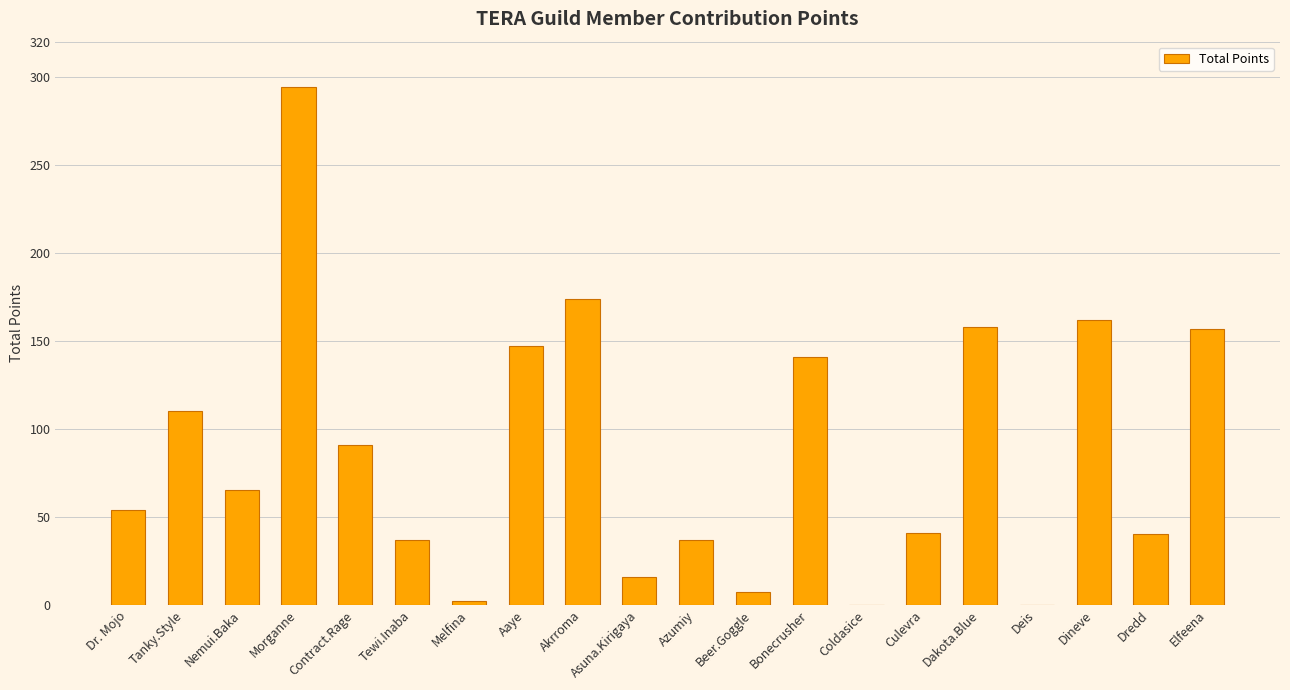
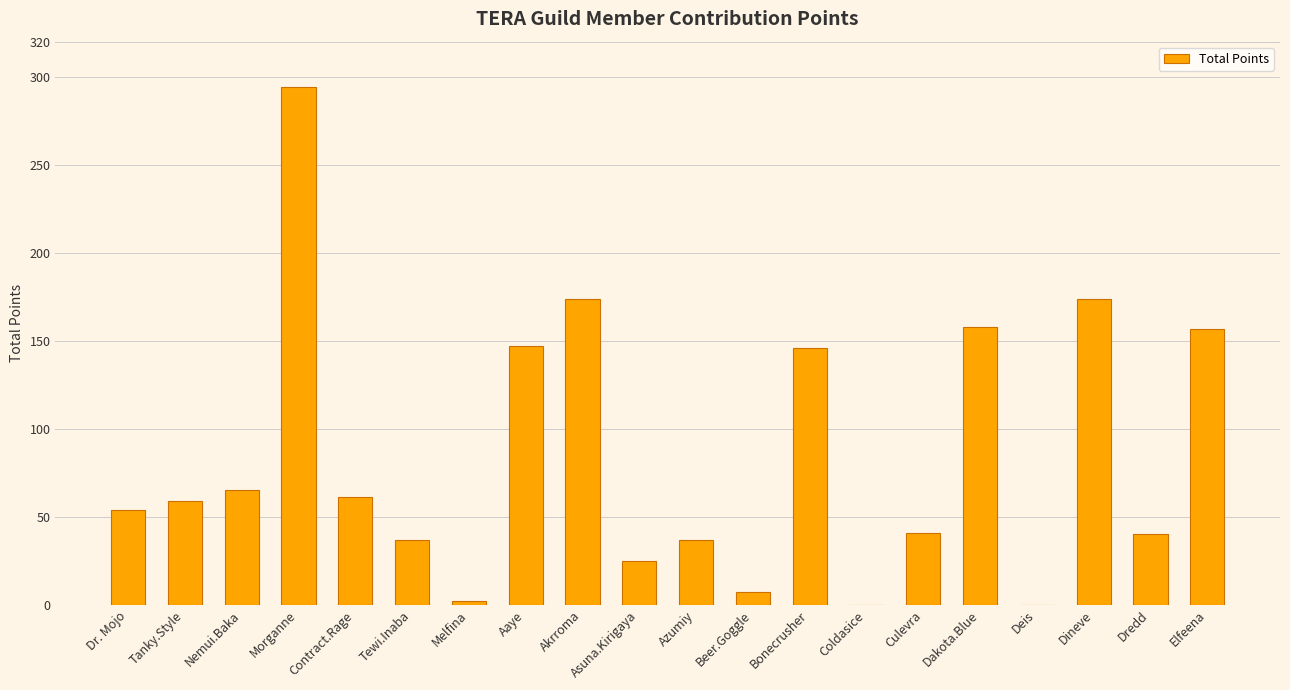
Tanky.Style: 110 -> 59
Contract.Rage: 91 -> 61
Asuna.Kirigaya: 16 -> 25
Bonecrusher: 141 -> 146
Dineve: 162 -> 174
